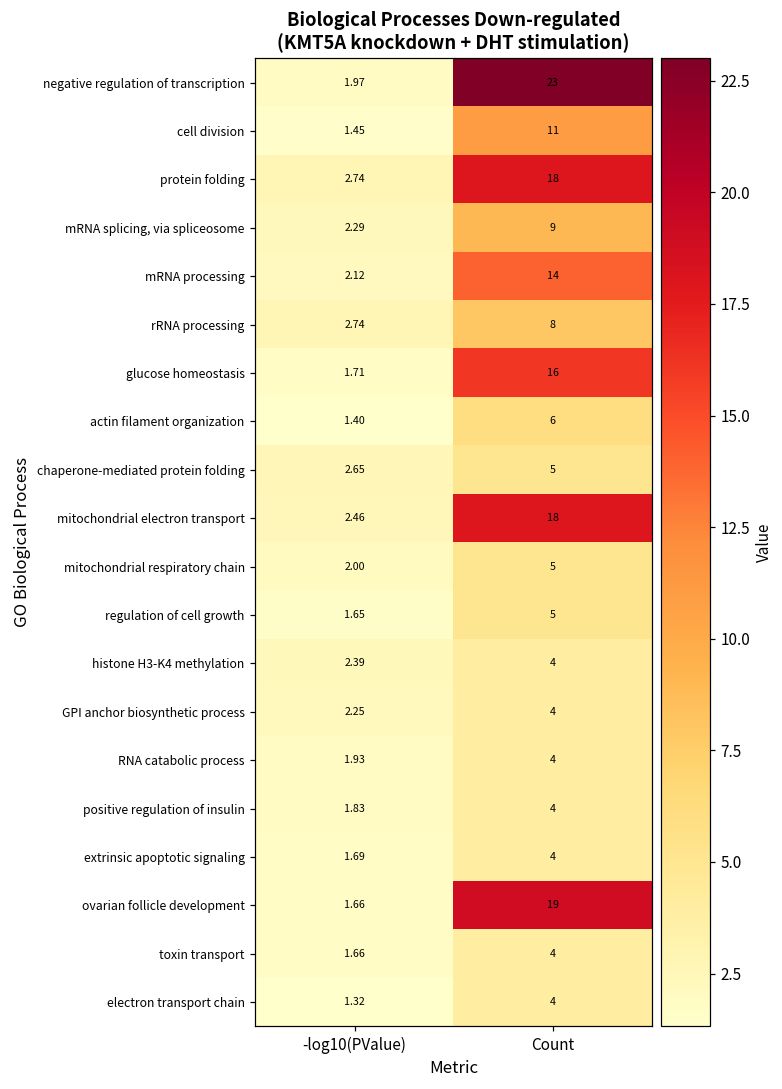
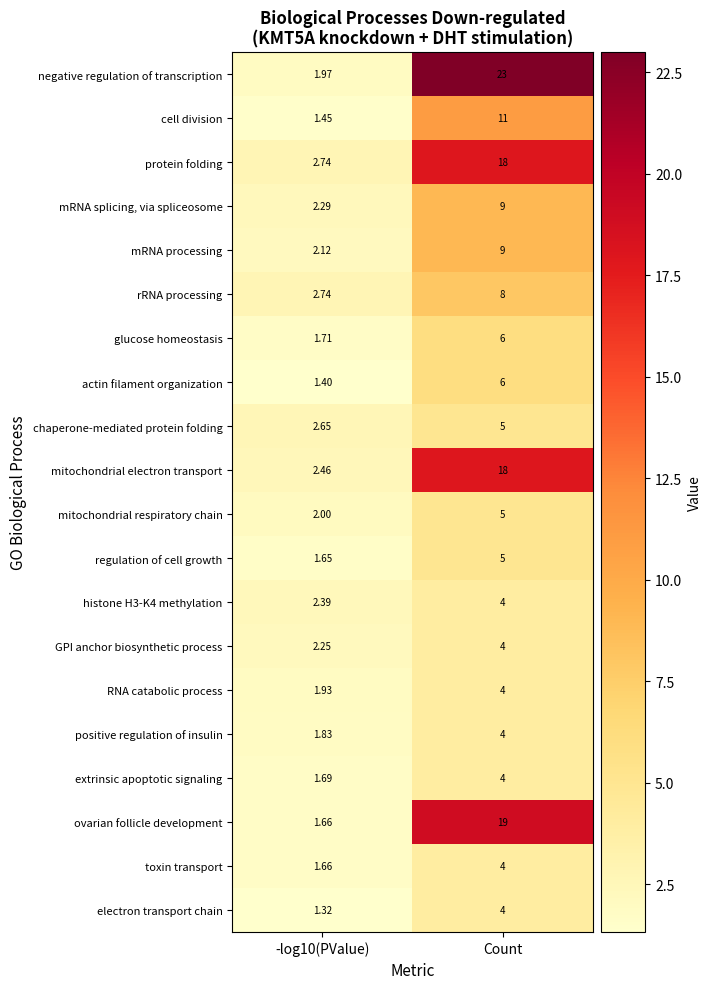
mRNA processing, Count: 14 -> 9
glucose homeostasis, Count: 16 -> 6
